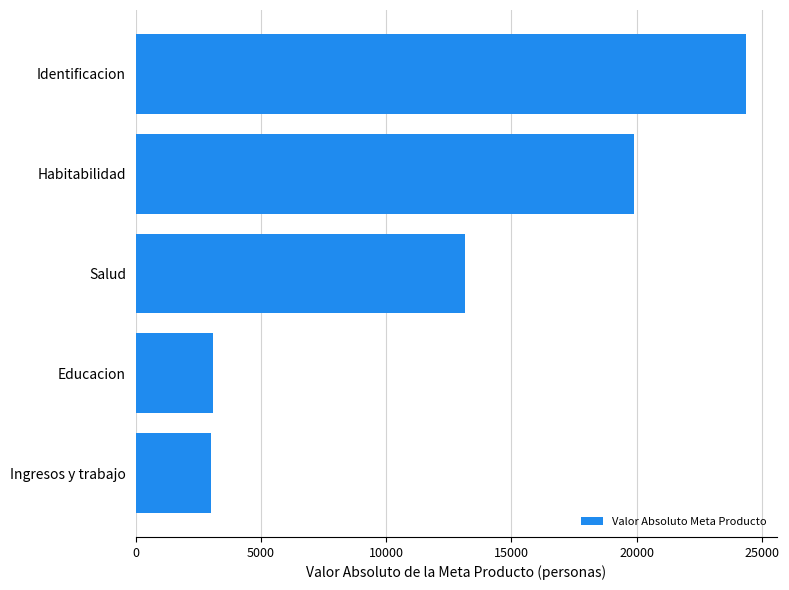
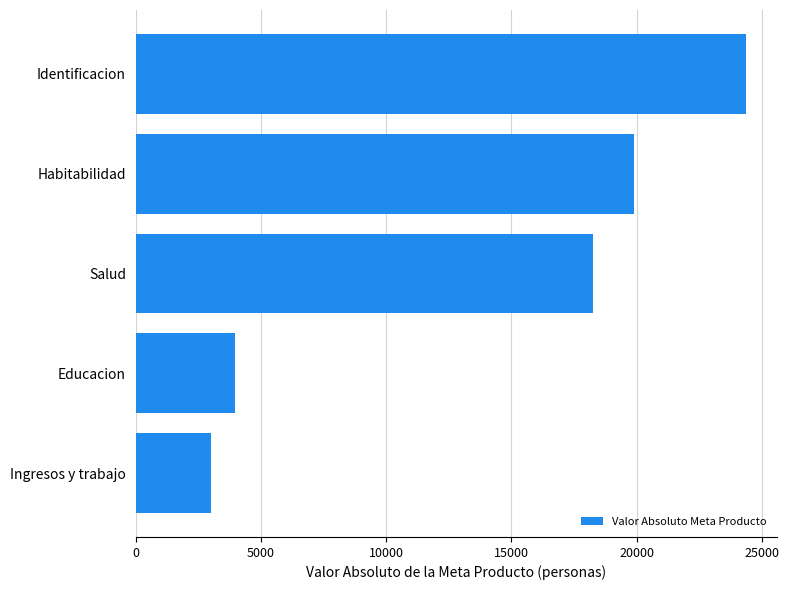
Salud: 13100 -> 18300
Educacion: 3100 -> 4000
